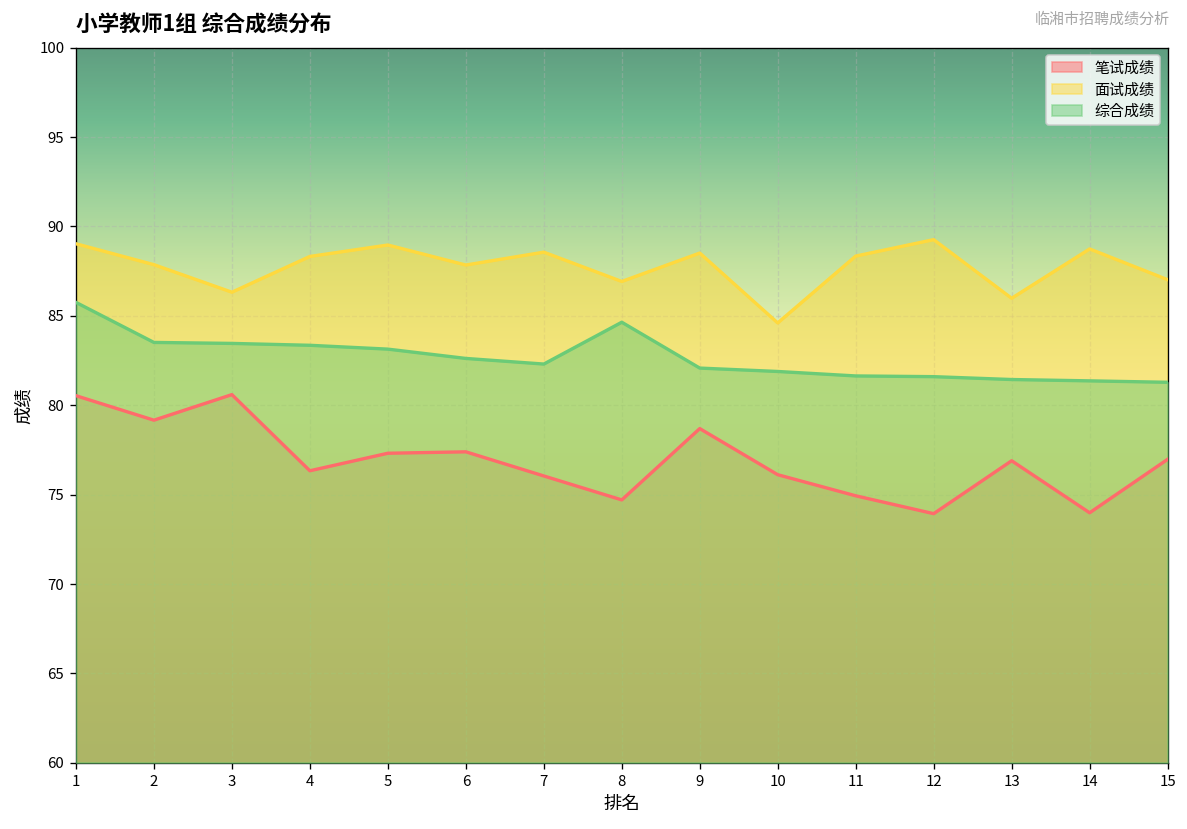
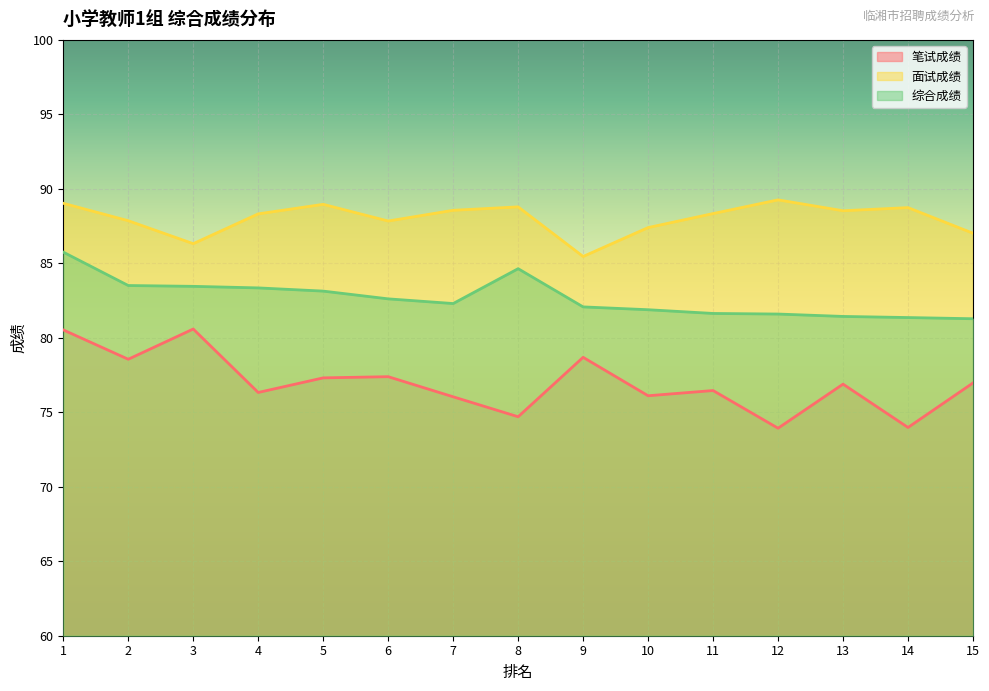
笔试成绩, 2: 79.2 -> 78.6
面试成绩, 8: 86.9 -> 88.8
面试成绩, 9: 88.5 -> 85.5
面试成绩, 10: 84.6 -> 87.4
笔试成绩, 11: 74.9 -> 76.5
面试成绩, 13: 86.0 -> 88.5
